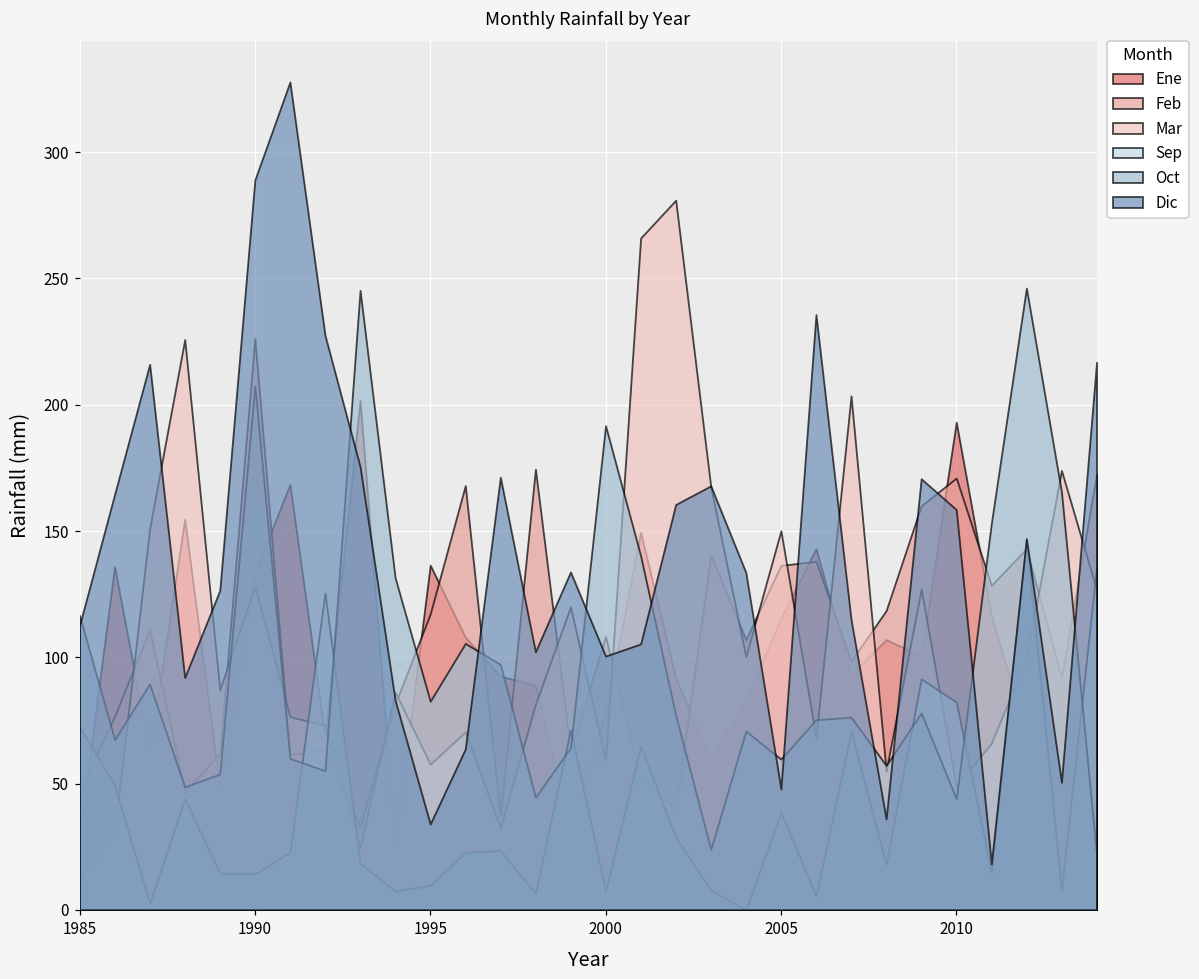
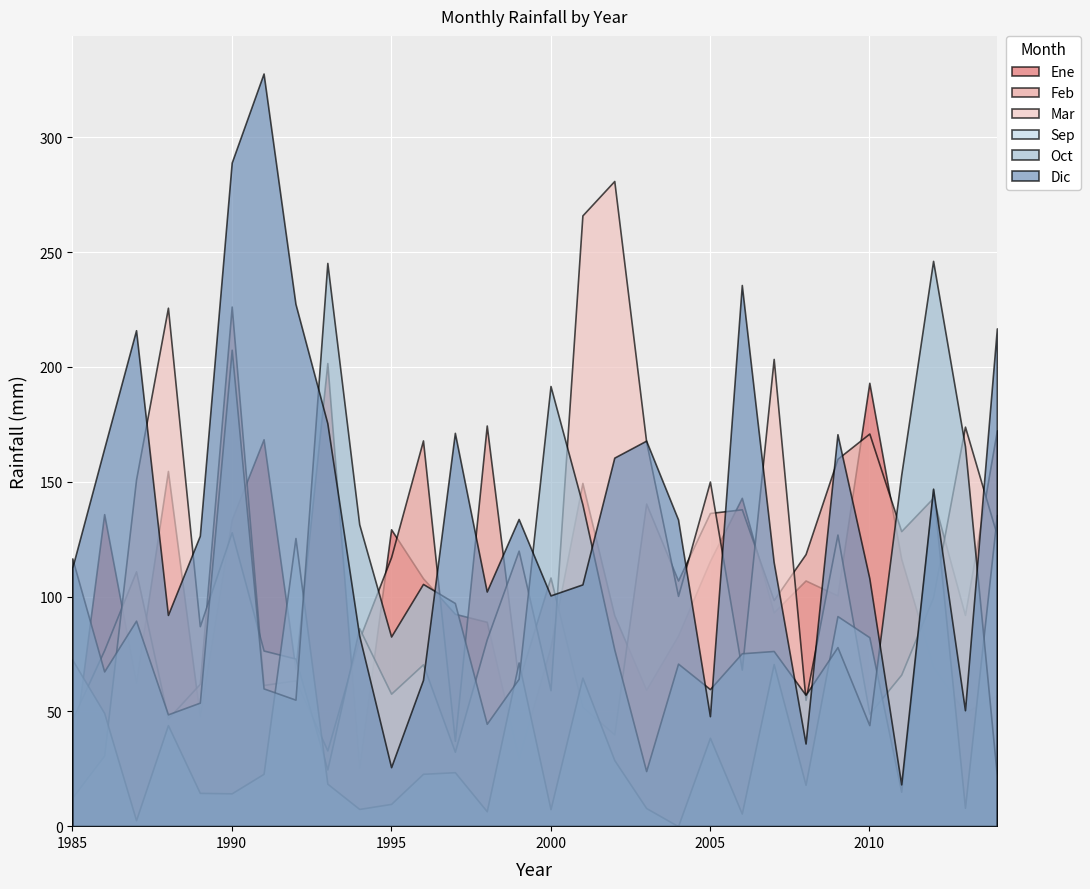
Ene, 1995: 137 -> 129
Dic, 1995: 34 -> 26
Dic, 2010: 159 -> 108
